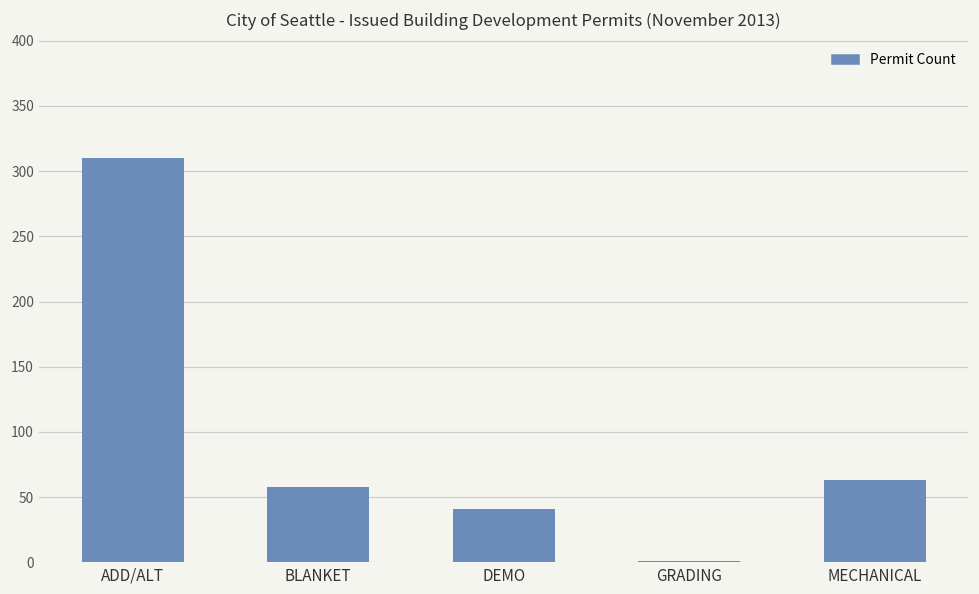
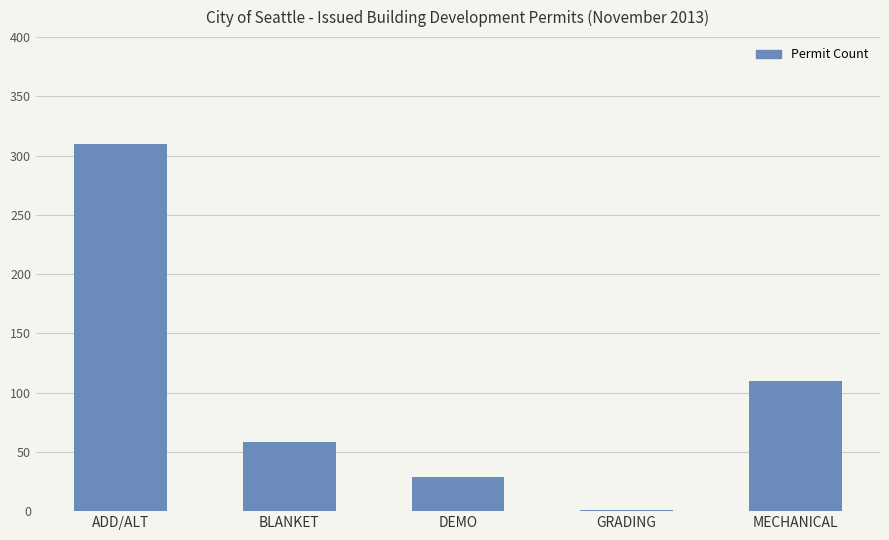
DEMO: 41 -> 29
MECHANICAL: 63 -> 110
